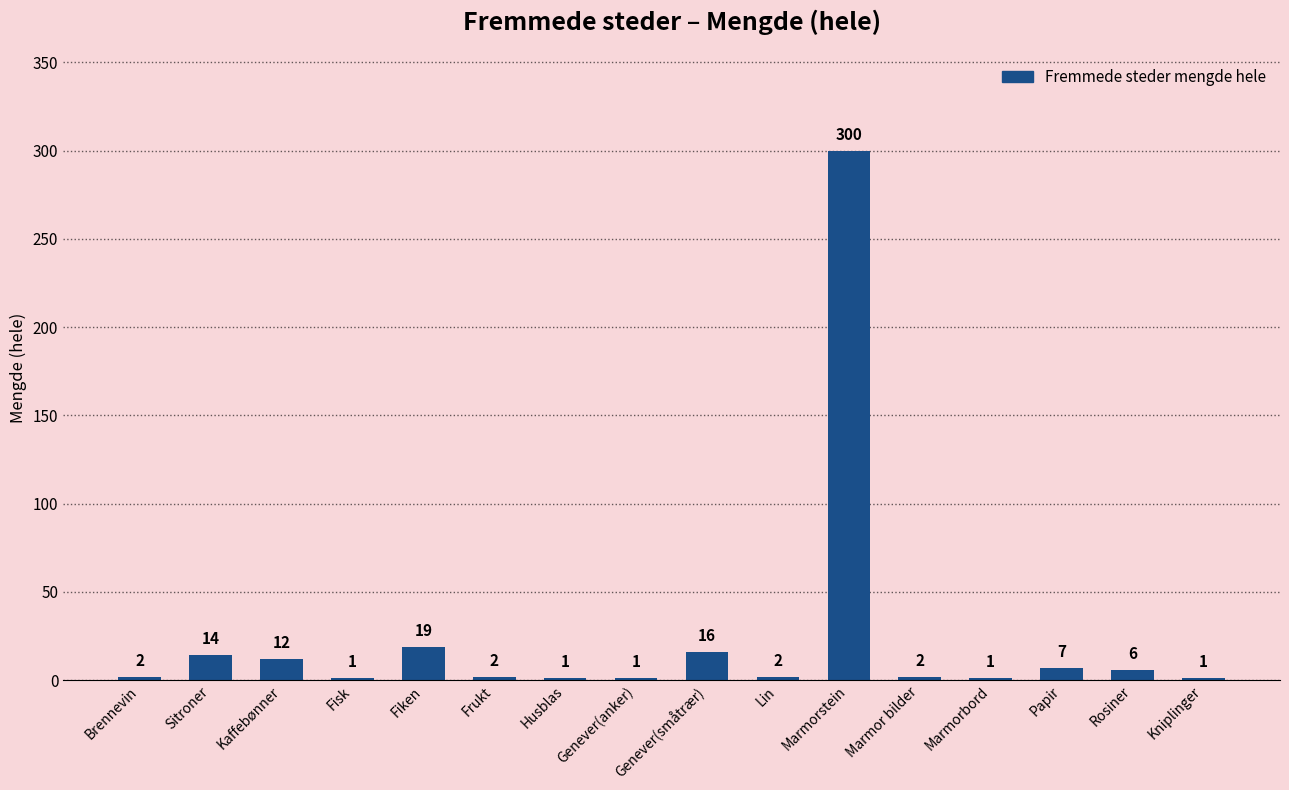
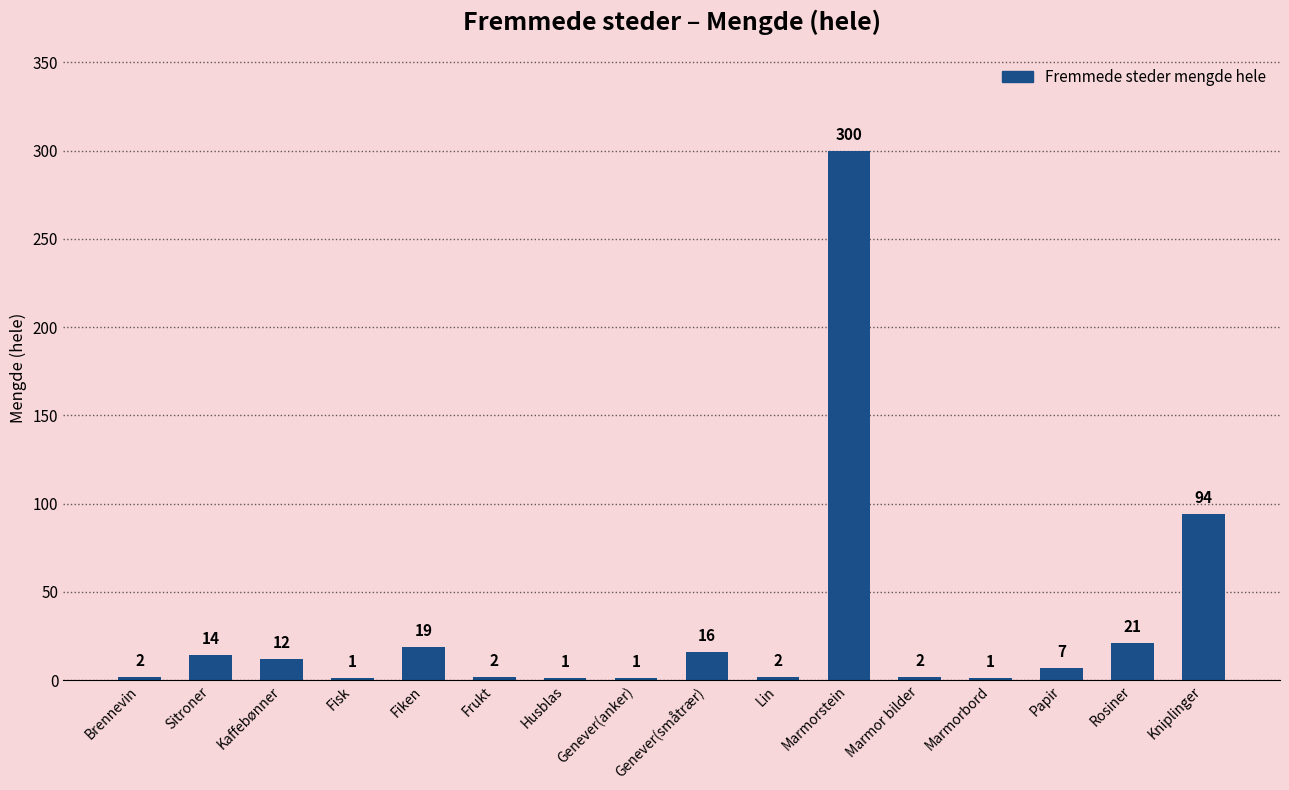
Rosiner: 6 -> 21
Kniplinger: 1 -> 94
